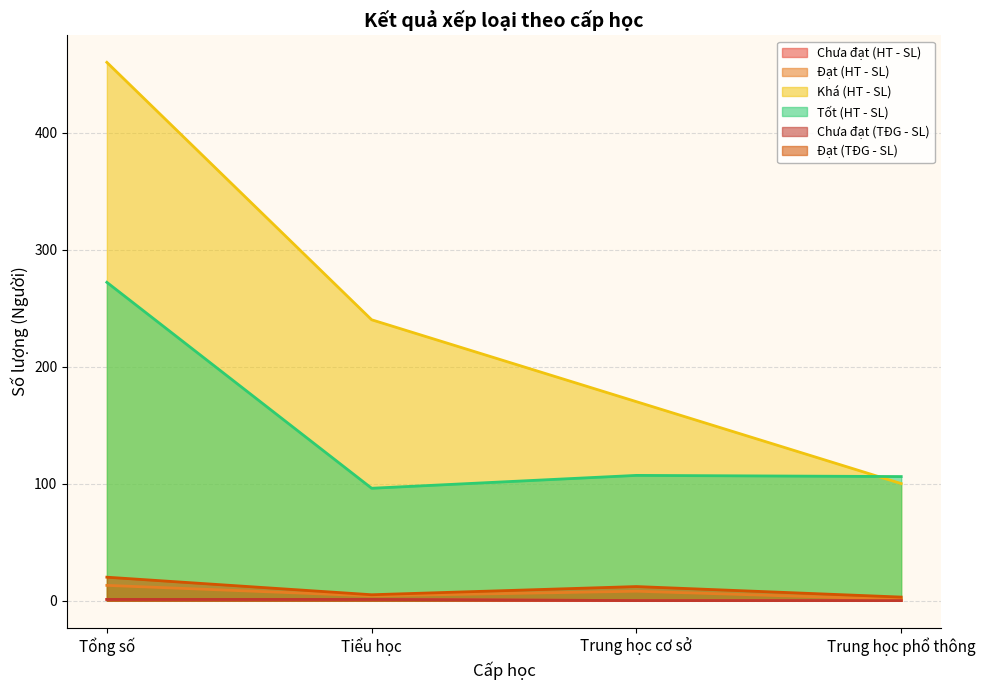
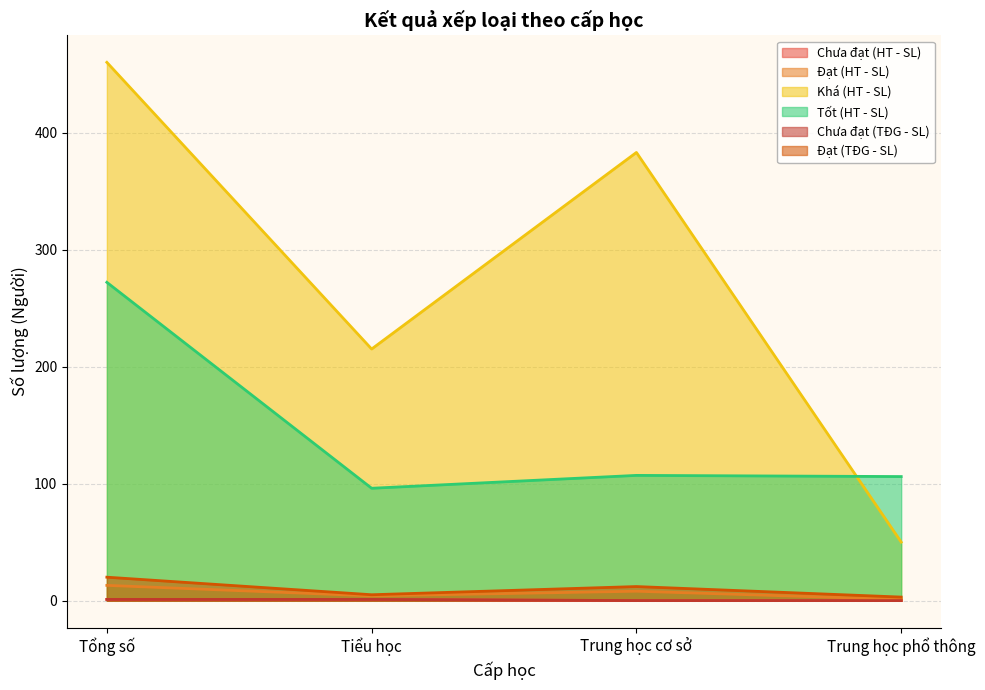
Khá (HT - SL), Tiểu học: 240 -> 215
Khá (HT - SL), Trung học cơ sở: 170 -> 383
Khá (HT - SL), Trung học phổ thông: 100 -> 50
